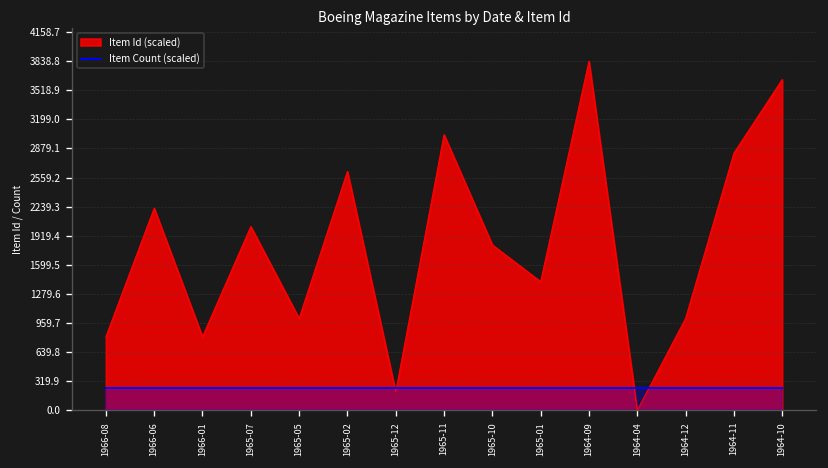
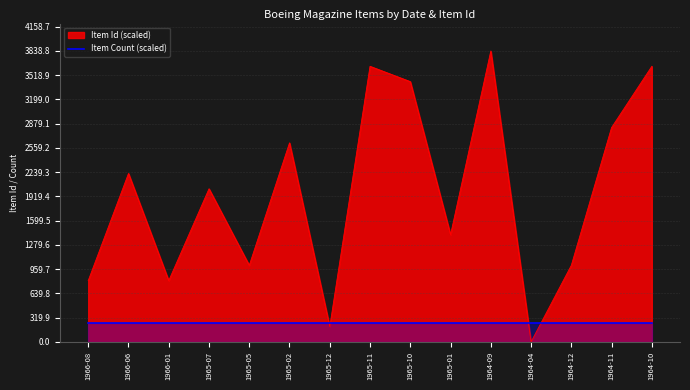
Item Id (scaled), 1965-11: 3000 -> 3600
Item Id (scaled), 1965-10: 1800 -> 3400
